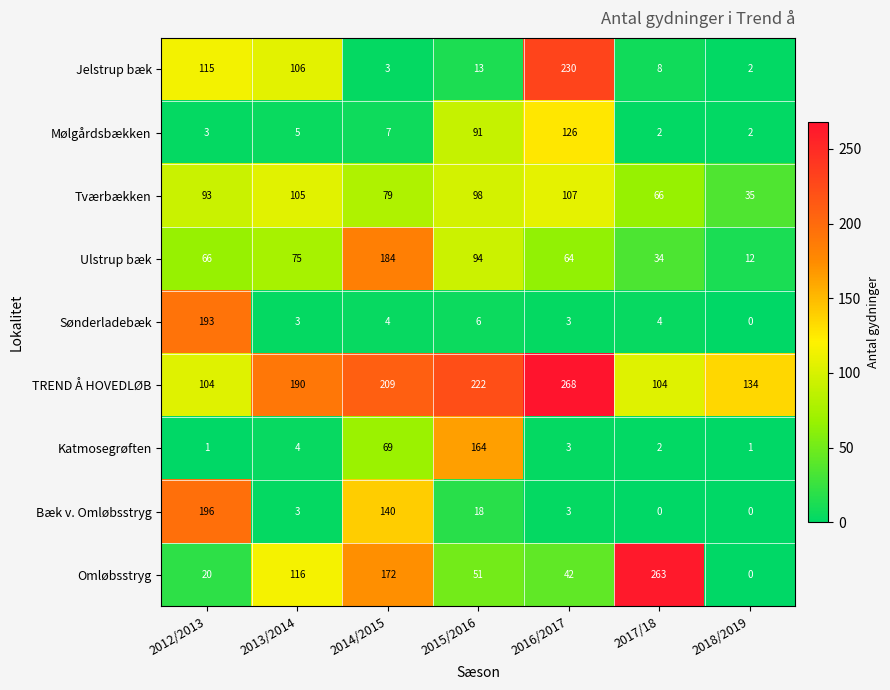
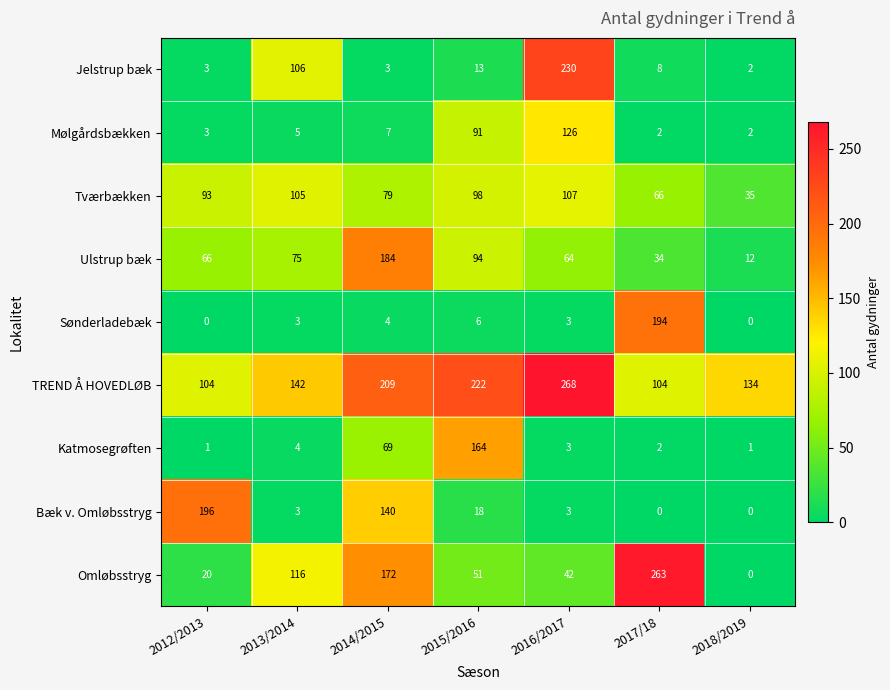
Jelstrup bæk, 2012/2013: 115 -> 3
Sønderladebæk, 2012/2013: 193 -> 0
Sønderladebæk, 2017/18: 4 -> 194
TREND Å HOVEDLØB, 2013/2014: 190 -> 142
